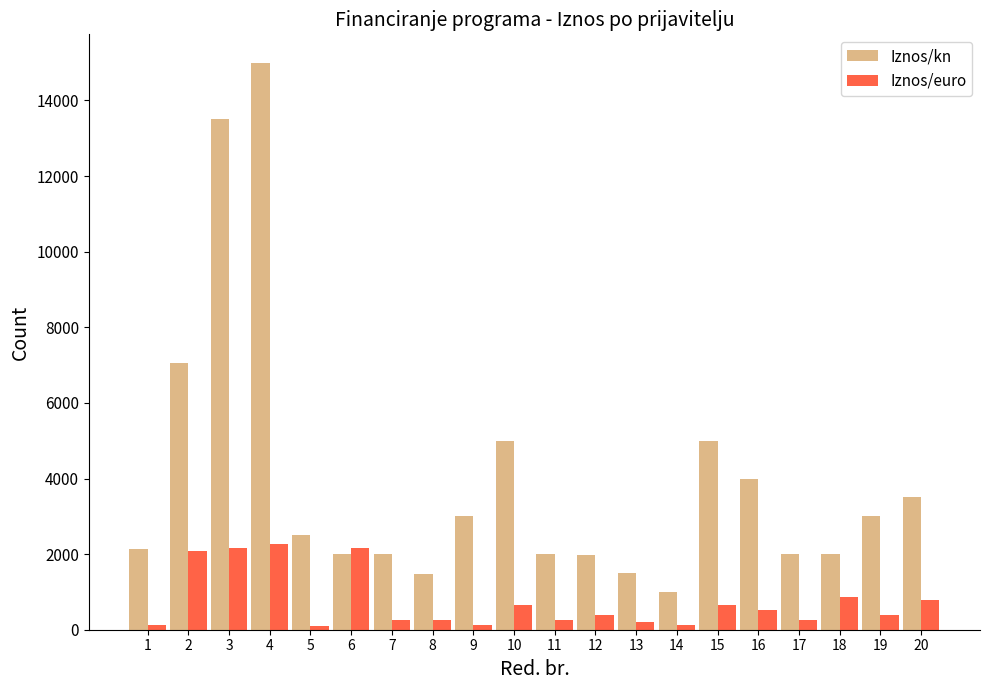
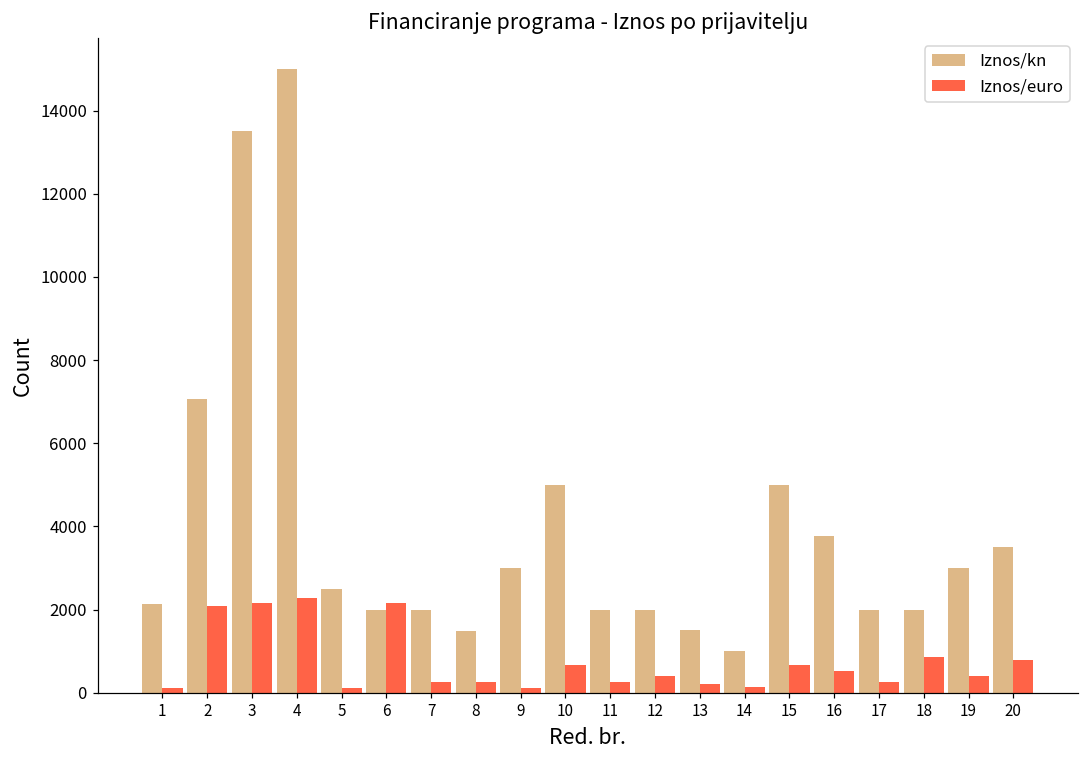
Iznos/kn, 16: 4000 -> 3800
